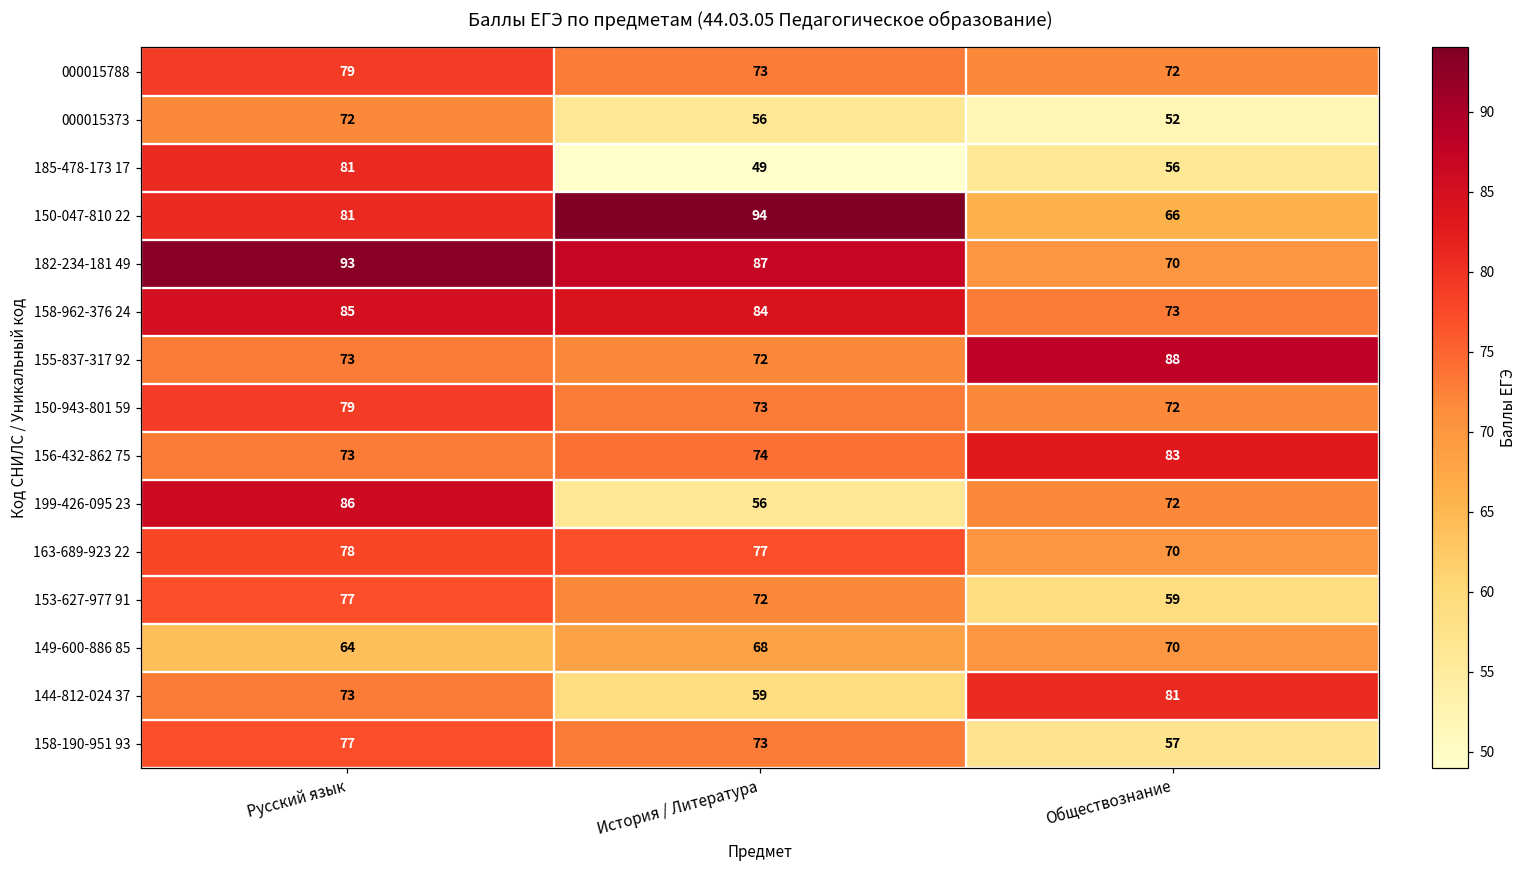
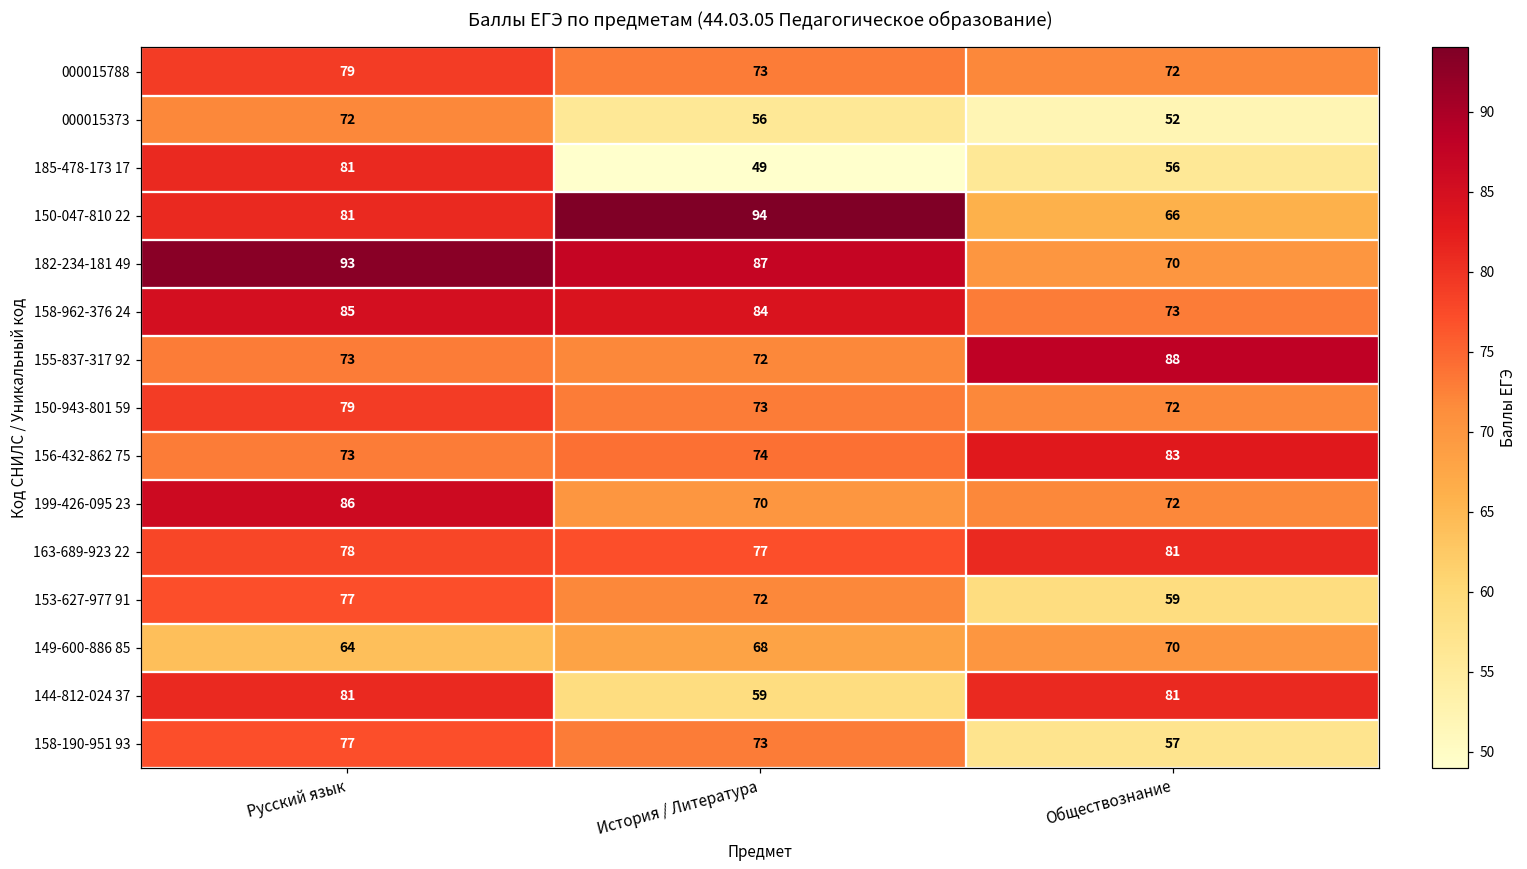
199-426-095 23, История / Литература: 56 -> 70
163-689-923 22, Обществознание: 70 -> 81
144-812-024 37, Русский язык: 73 -> 81
